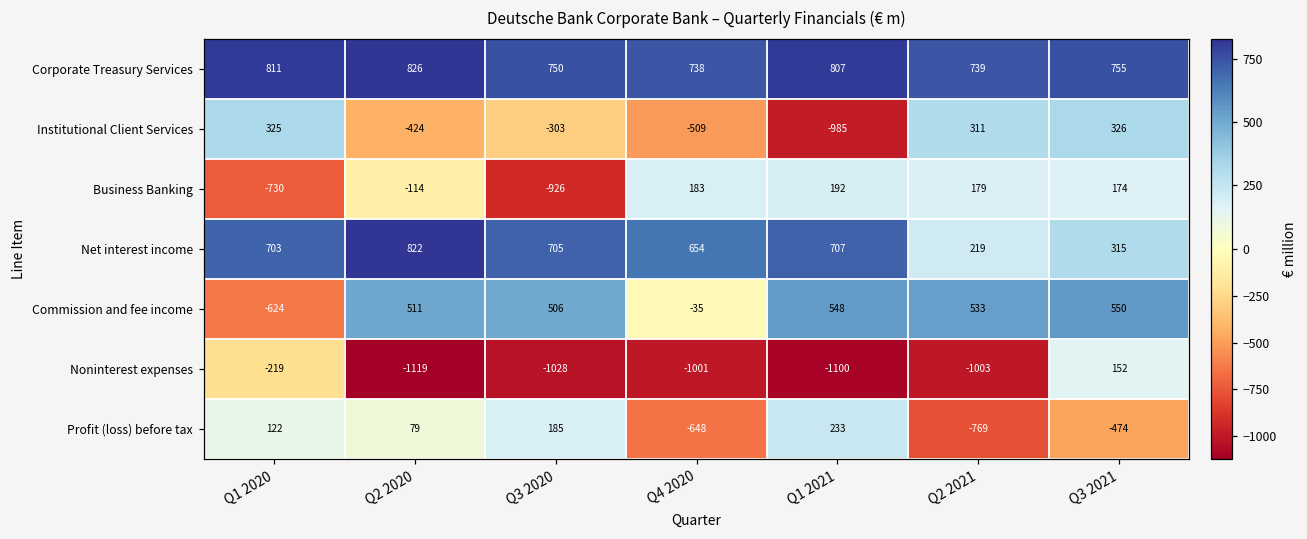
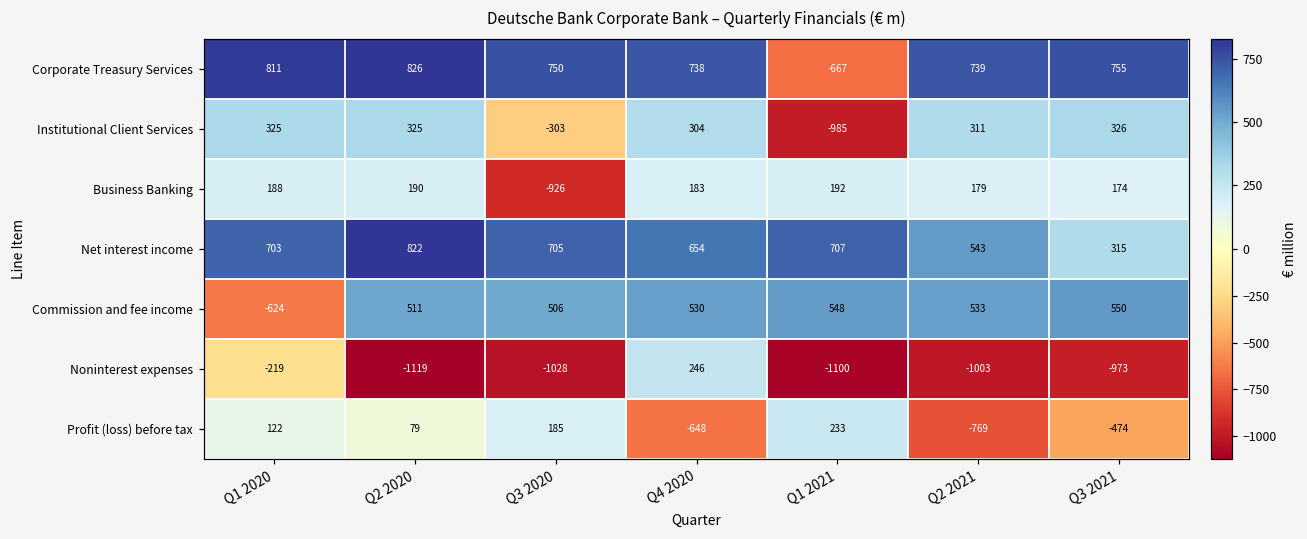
Corporate Treasury Services, Q1 2021: 807 -> -667
Institutional Client Services, Q2 2020: -424 -> 325
Institutional Client Services, Q4 2020: -509 -> 304
Business Banking, Q1 2020: -730 -> 188
Business Banking, Q2 2020: -114 -> 190
Net interest income, Q2 2021: 219 -> 543
Commission and fee income, Q4 2020: -35 -> 530
Noninterest expenses, Q4 2020: -1001 -> 246
Noninterest expenses, Q3 2021: 152 -> -973
